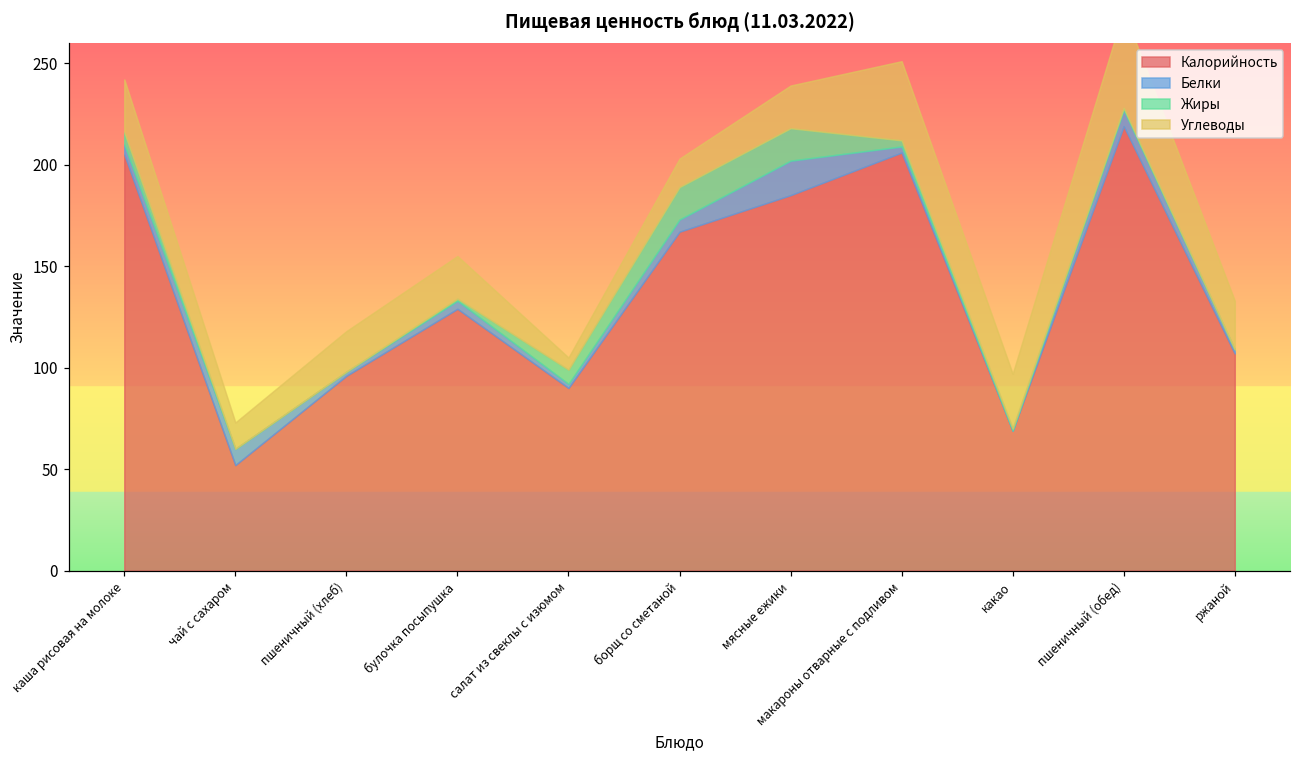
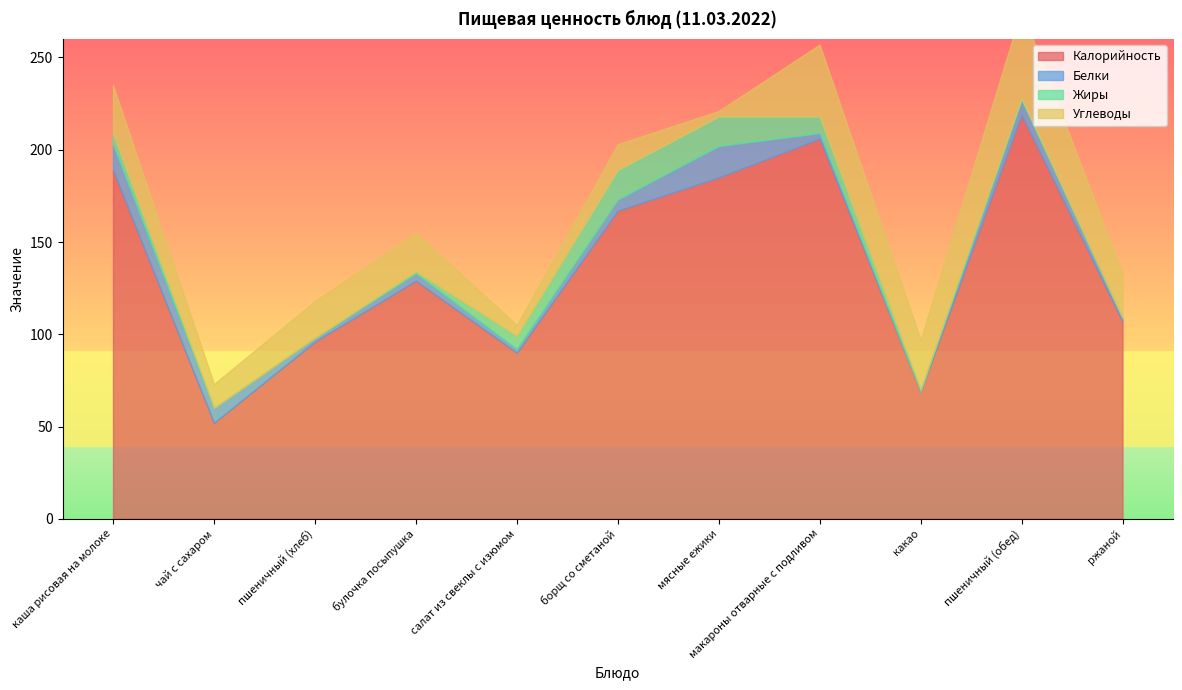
Калорийность, каша рисовая на молоке: 205 -> 189
Белки, каша рисовая на молоке: 5 -> 14
Углеводы, мясные ежики: 21 -> 3
Жиры, макароны отварные с подливом: 3 -> 9
